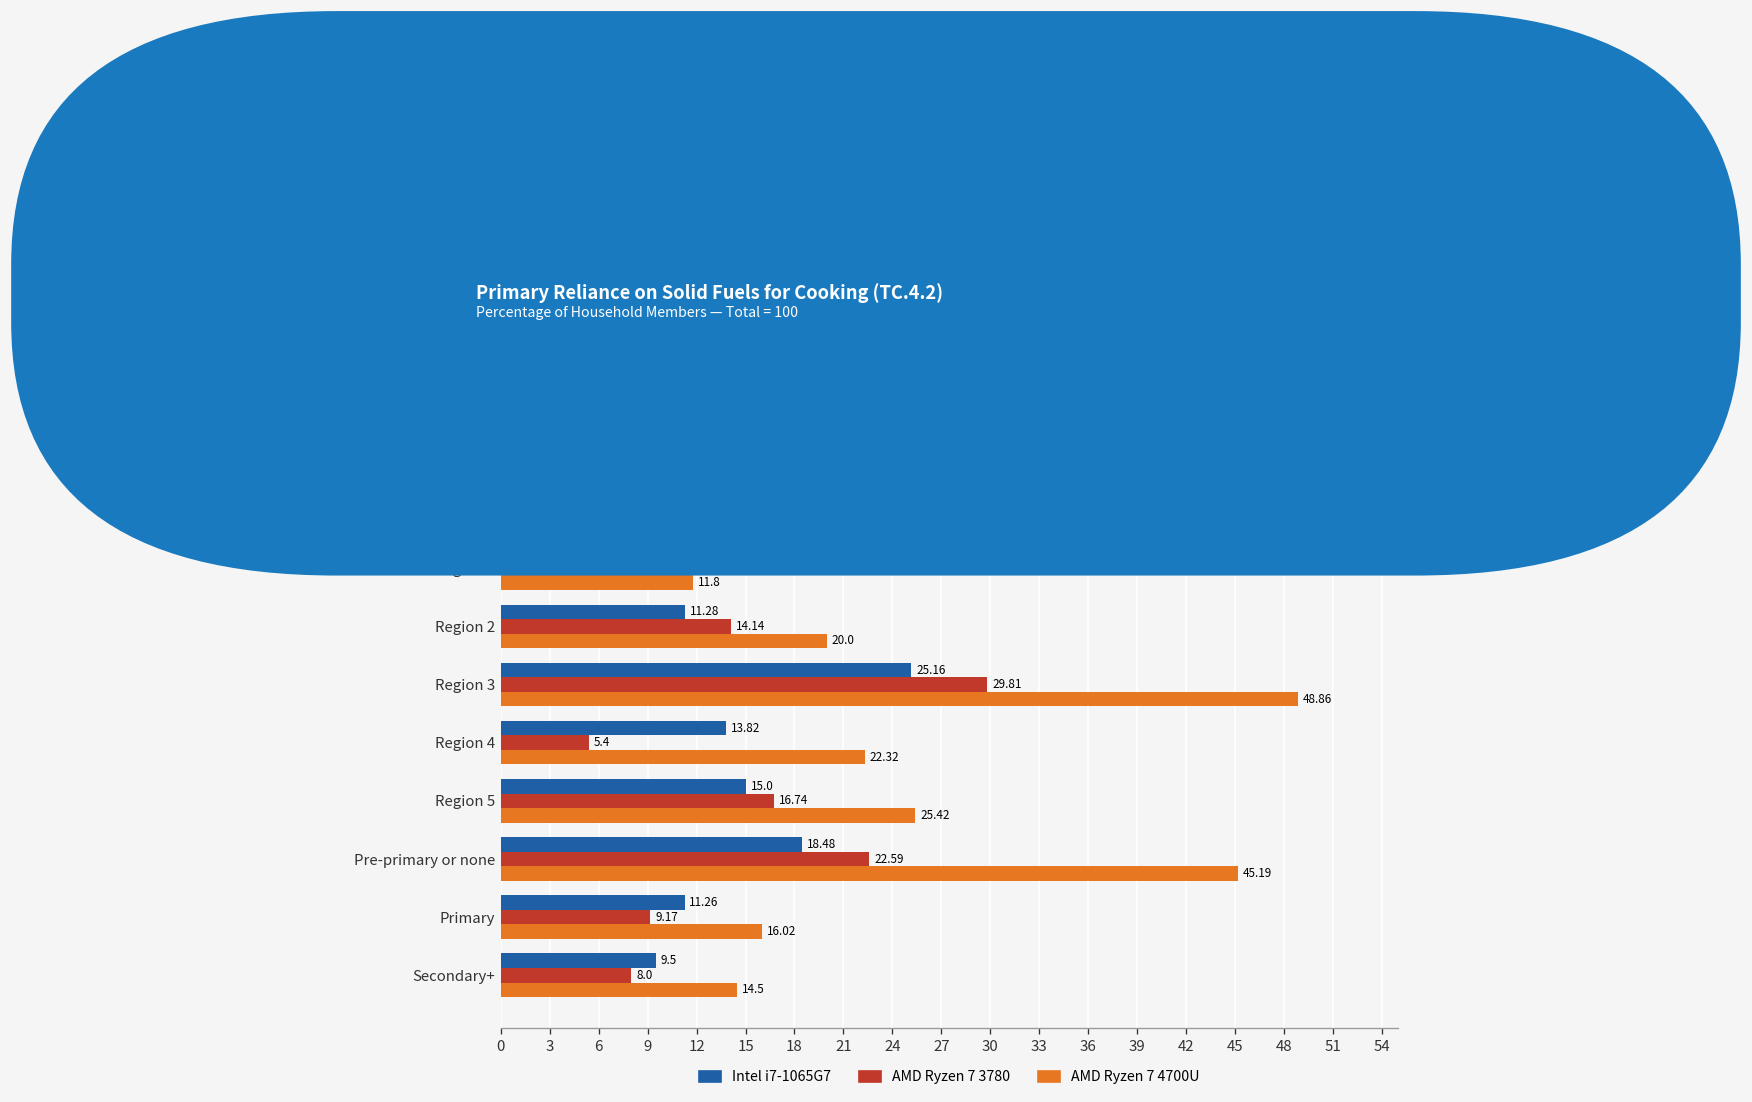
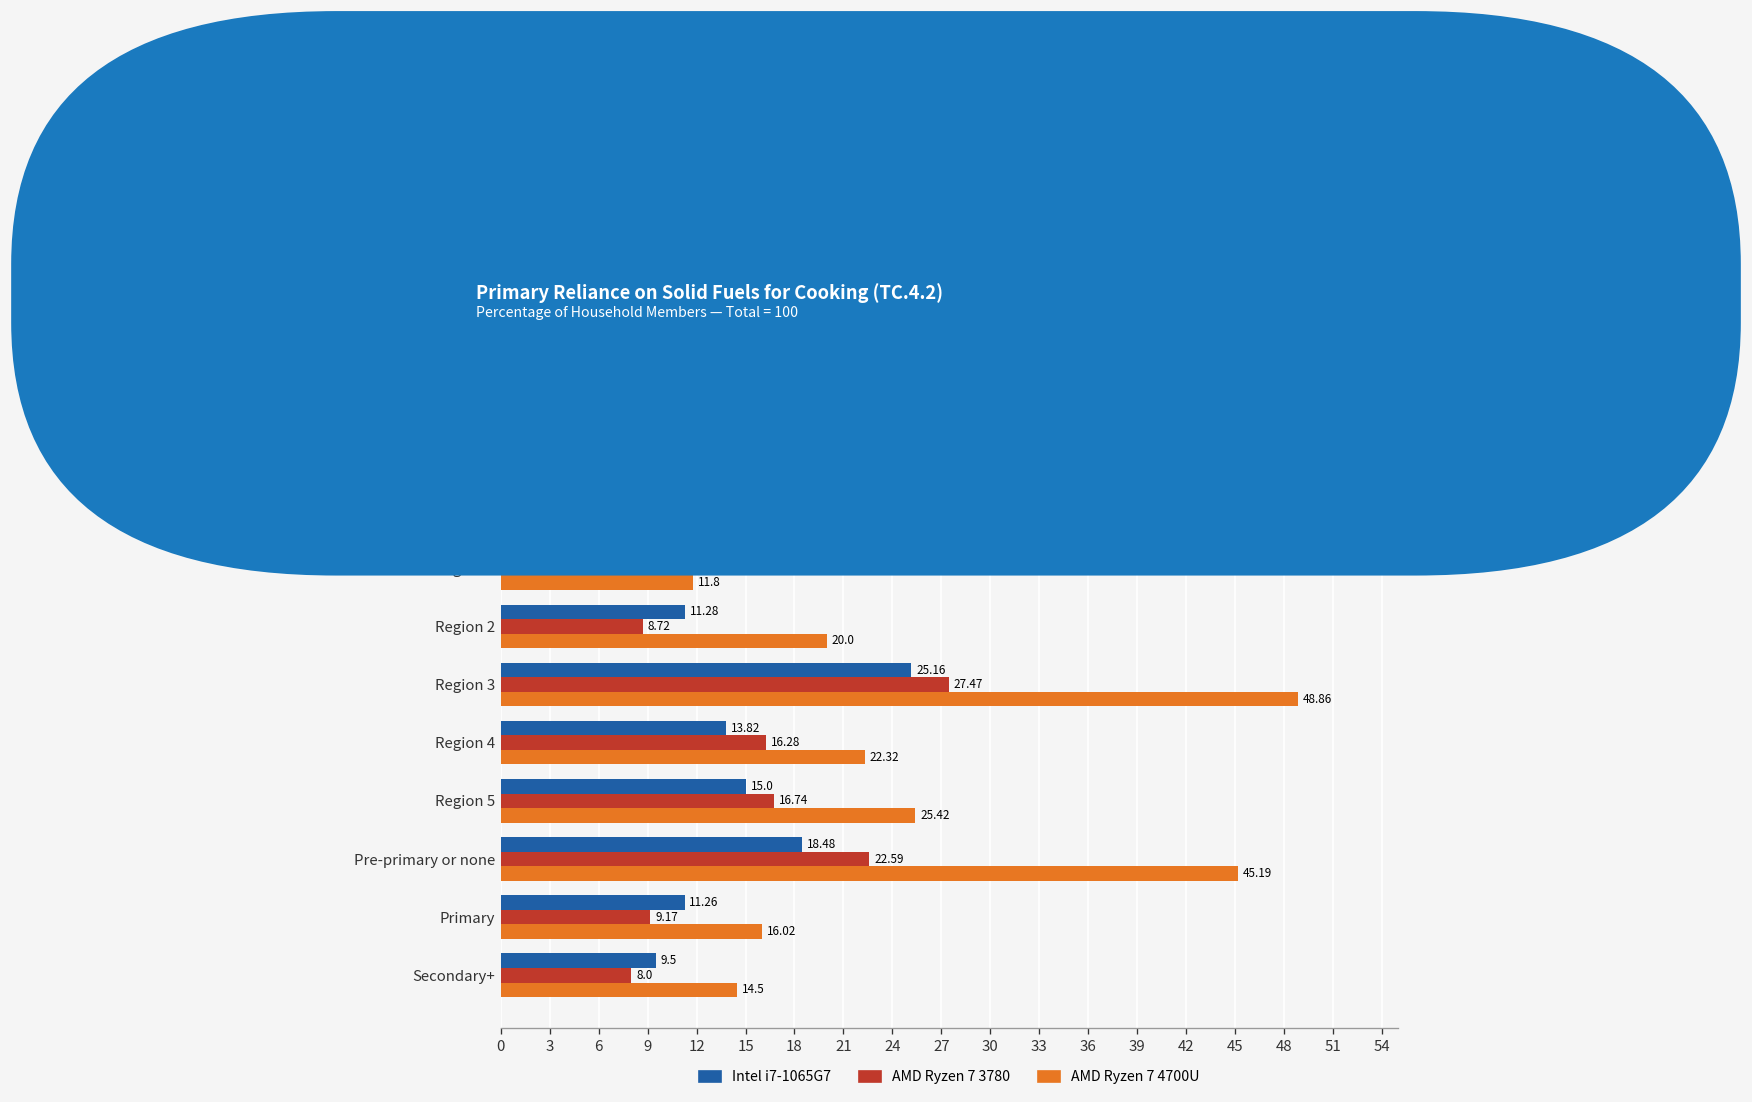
AMD Ryzen 7 3780, Region 2: 14.14 -> 8.72
AMD Ryzen 7 3780, Region 3: 29.81 -> 27.47
AMD Ryzen 7 3780, Region 4: 5.4 -> 16.28
